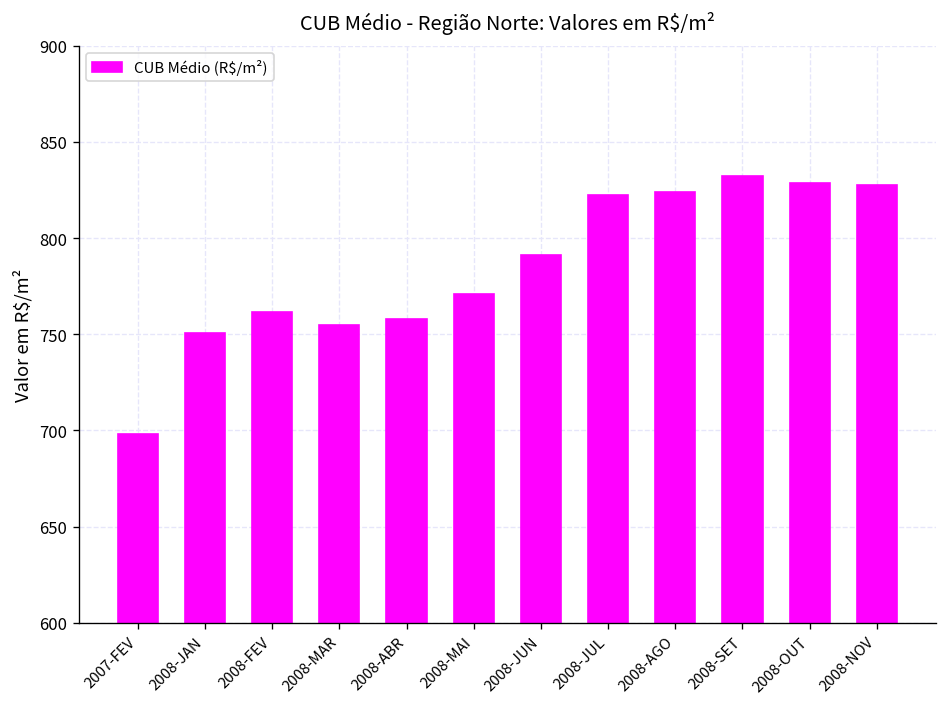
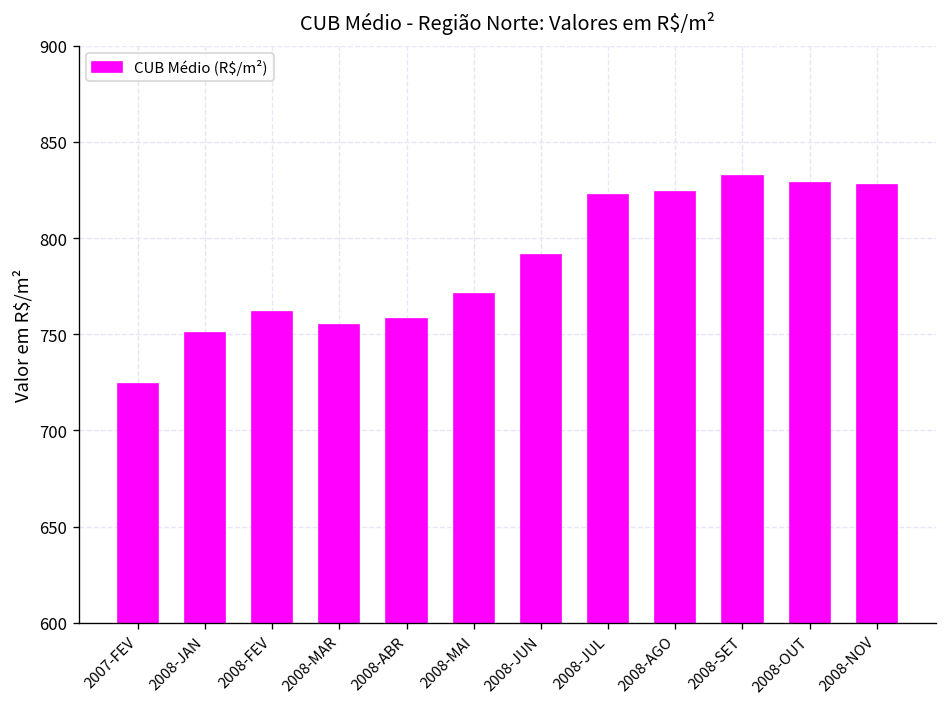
2007-FEV: 698 -> 724
